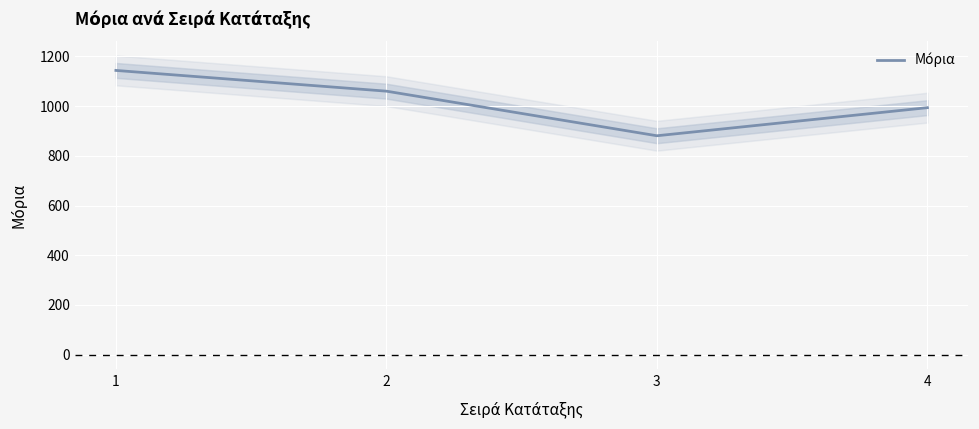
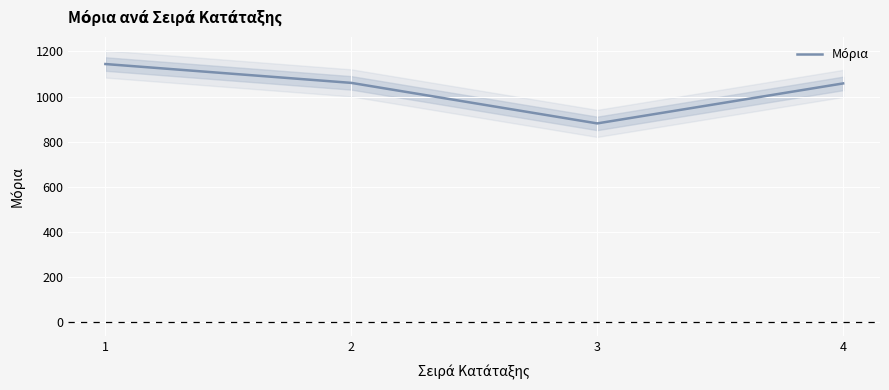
Μόρια, 4: 990 -> 1060
